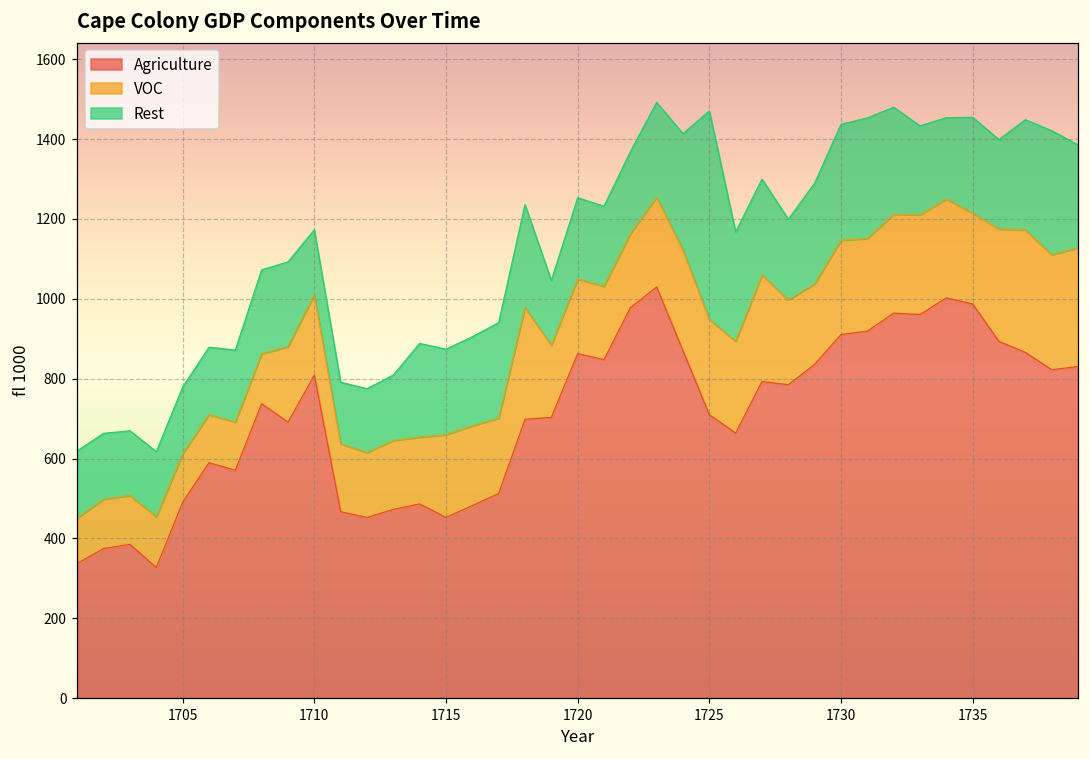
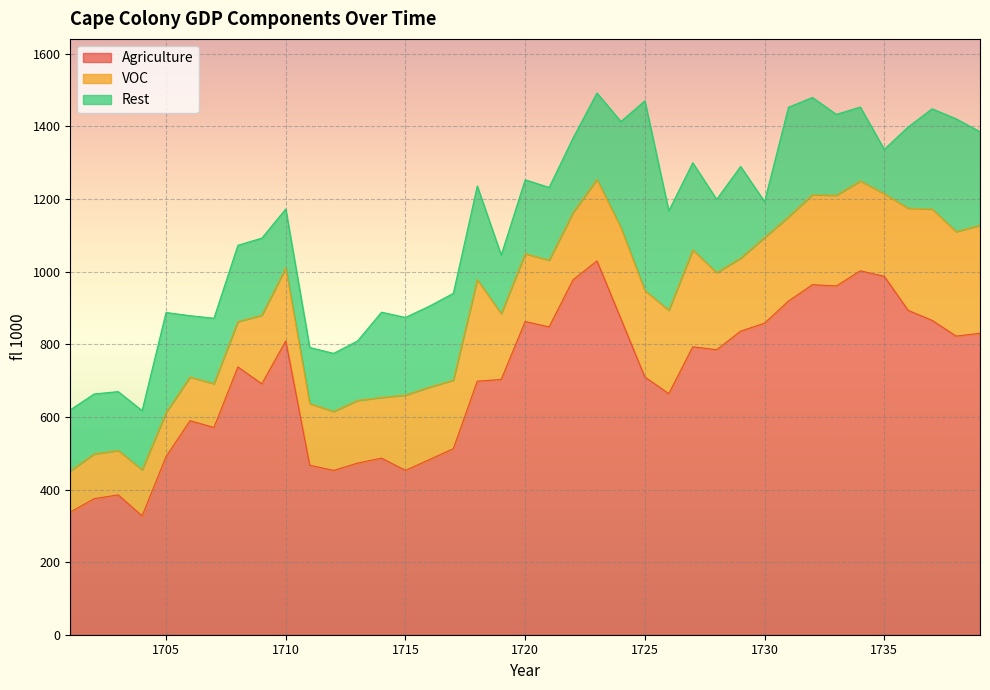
Rest, 1705: 170 -> 280
Agriculture, 1730: 910 -> 860
Rest, 1730: 290 -> 100
Rest, 1735: 240 -> 120
